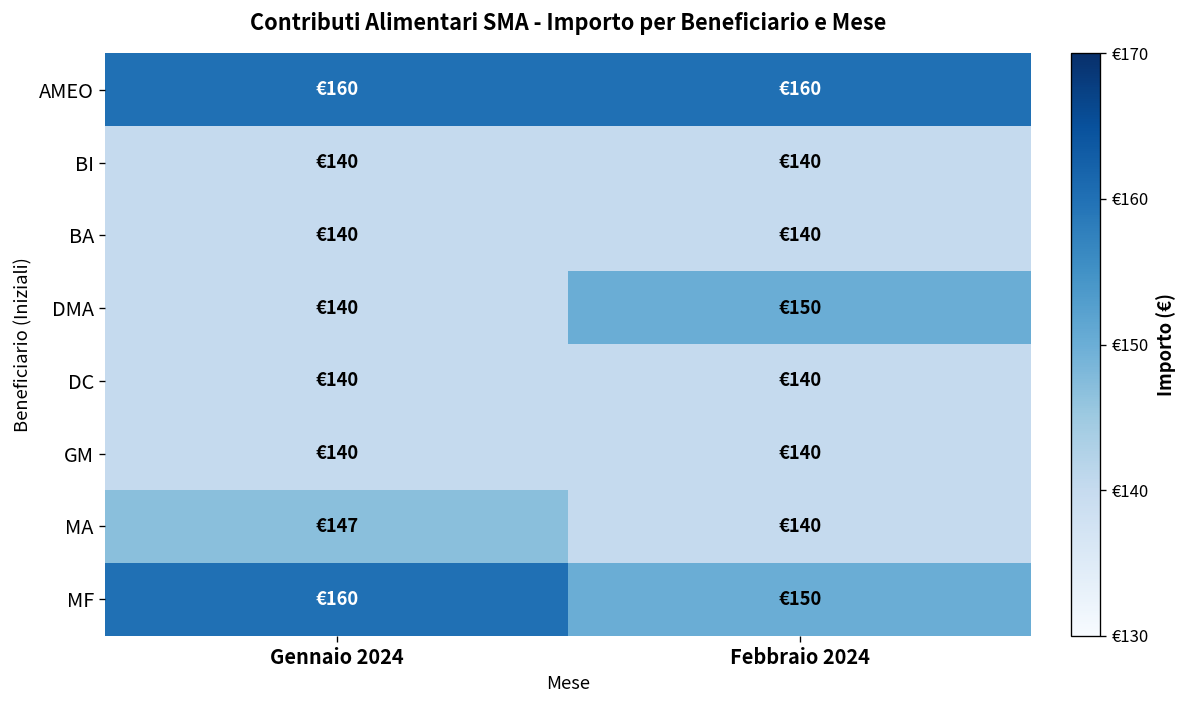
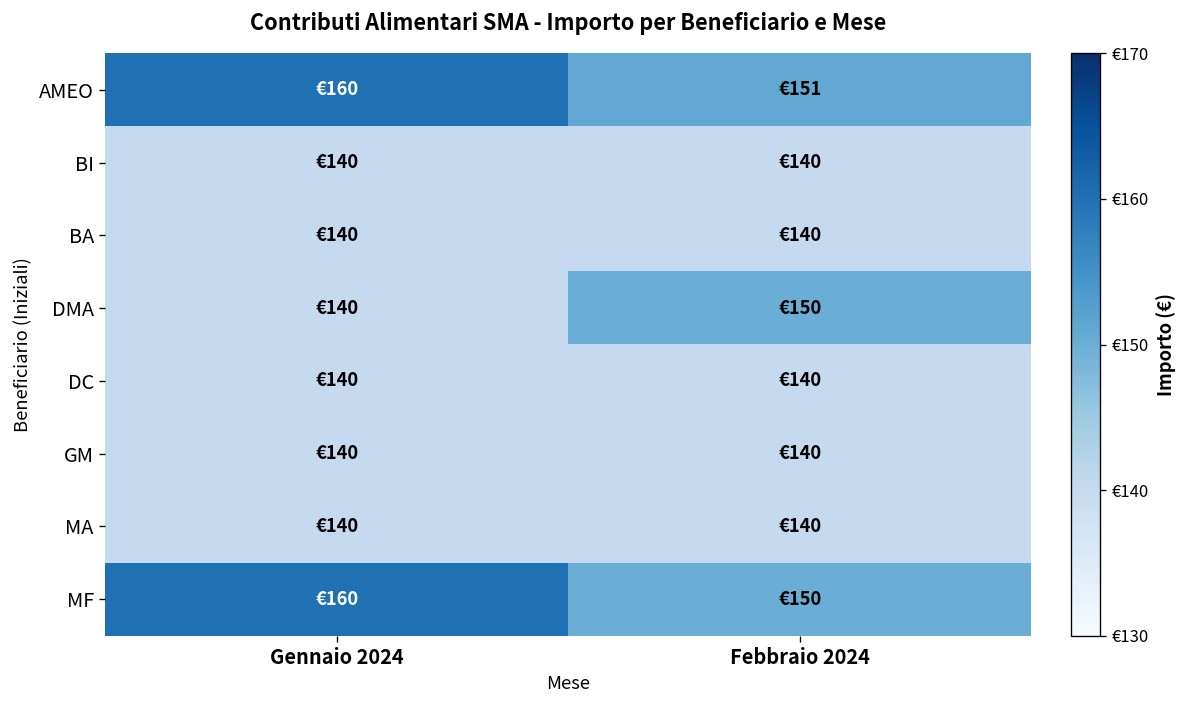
AMEO, Febbraio 2024: €160 -> €151
MA, Gennaio 2024: €147 -> €140
